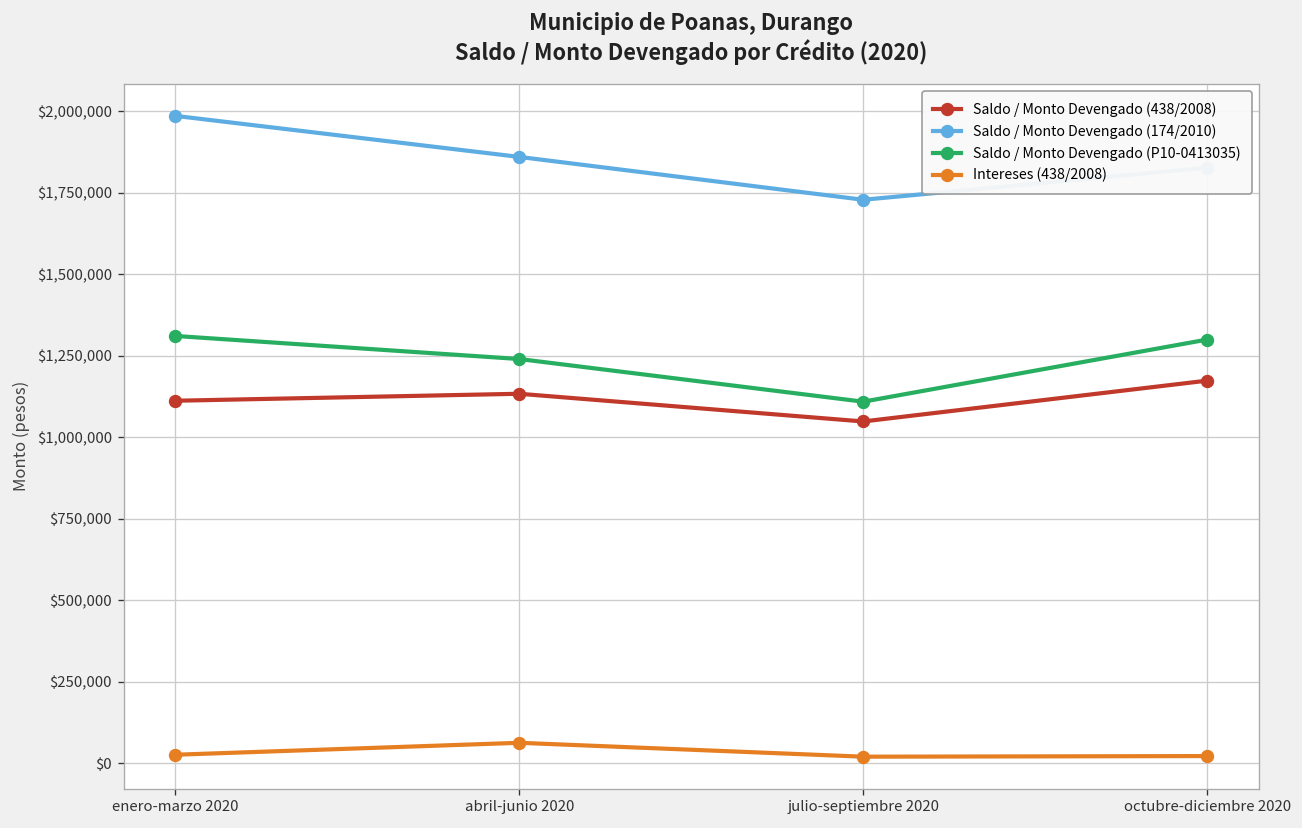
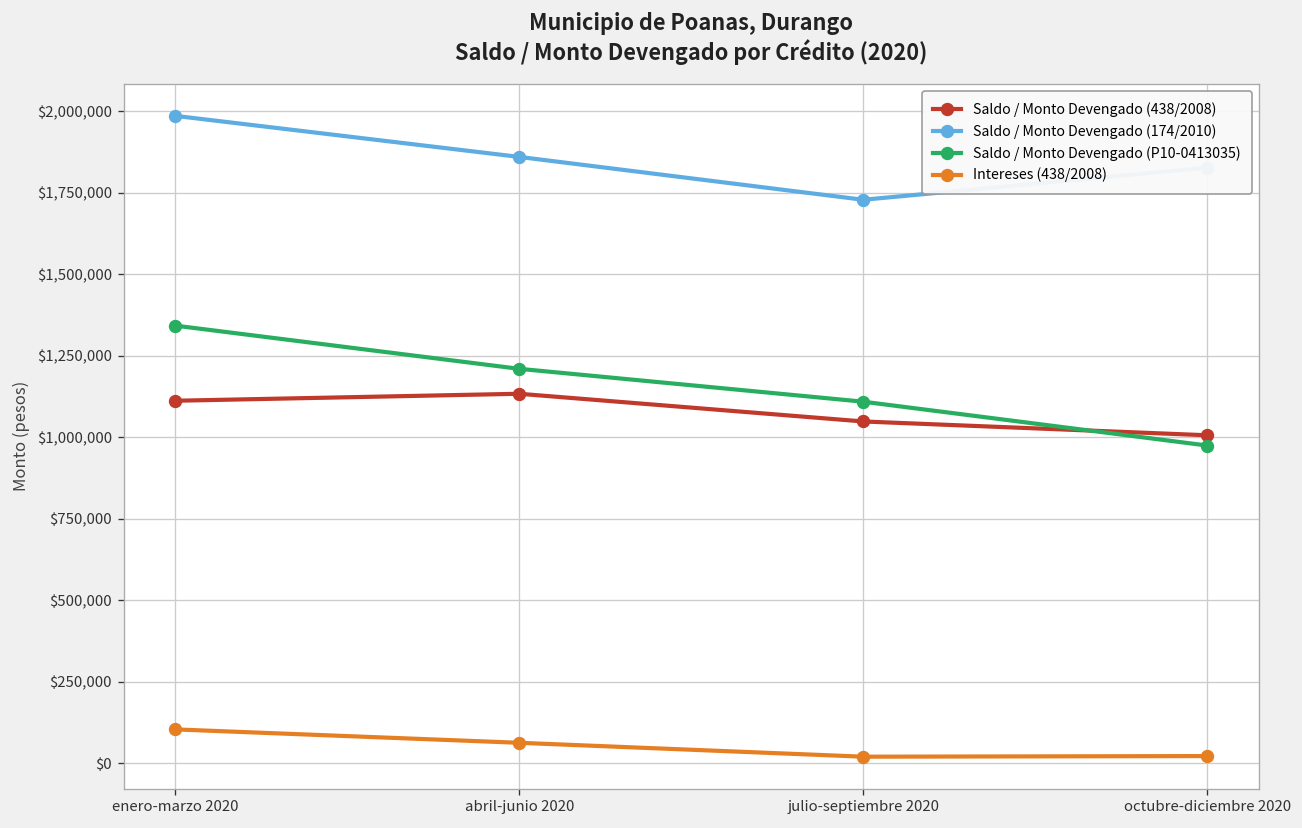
Saldo / Monto Devengado (P10-0413035), enero-marzo 2020: $1,310,000 -> $1,340,000
Intereses (438/2008), enero-marzo 2020: $30,000 -> $100,000
Saldo / Monto Devengado (P10-0413035), abril-junio 2020: $1,240,000 -> $1,210,000
Saldo / Monto Devengado (438/2008), octubre-diciembre 2020: $1,170,000 -> $1,010,000
Saldo / Monto Devengado (P10-0413035), octubre-diciembre 2020: $1,300,000 -> $970,000
